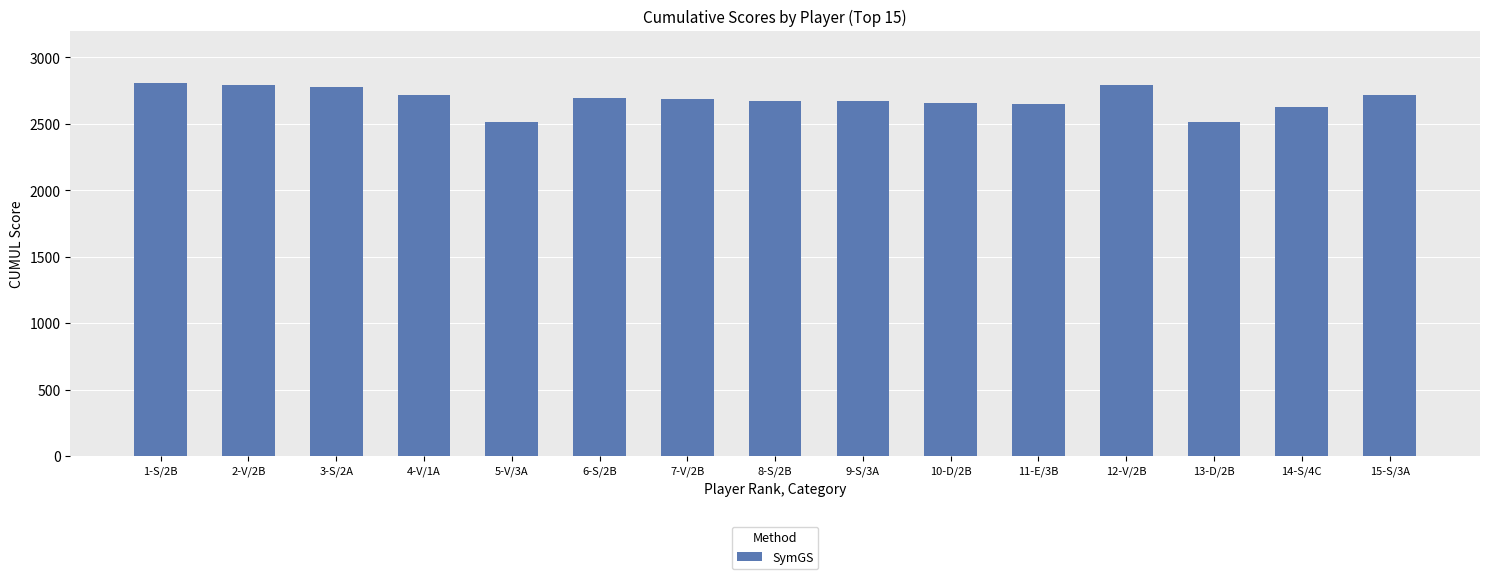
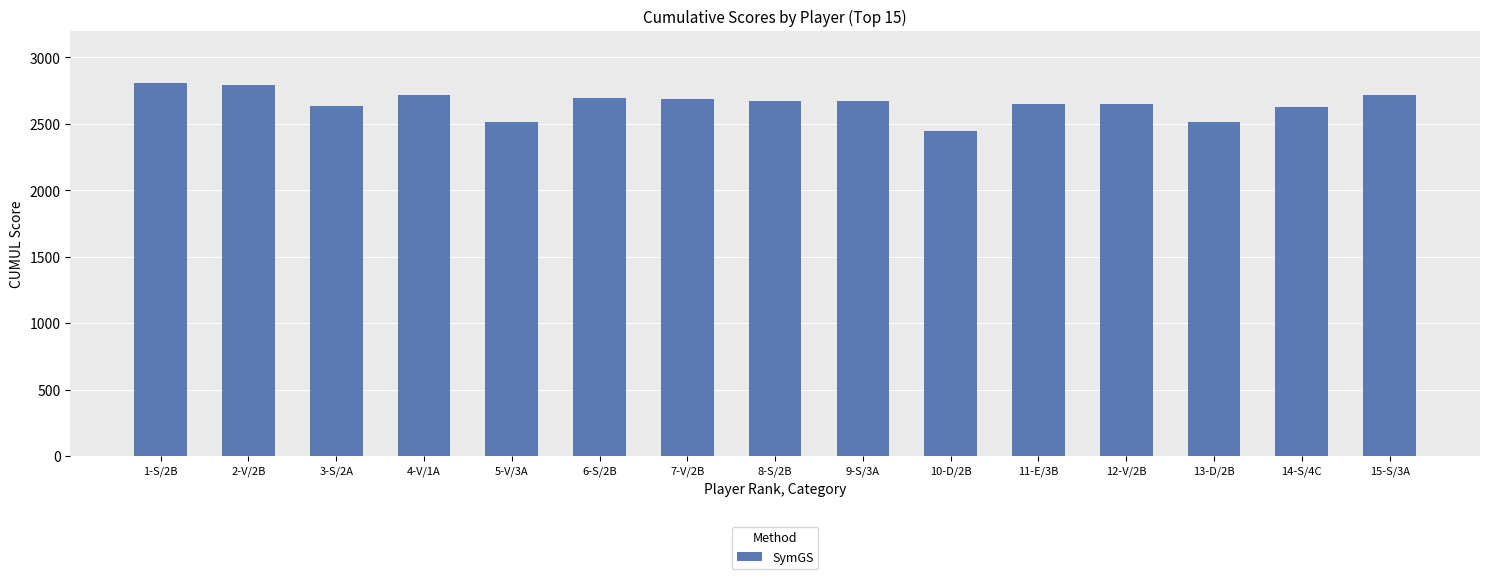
3-S/2A: 2780 -> 2630
10-D/2B: 2660 -> 2450
12-V/2B: 2790 -> 2650
